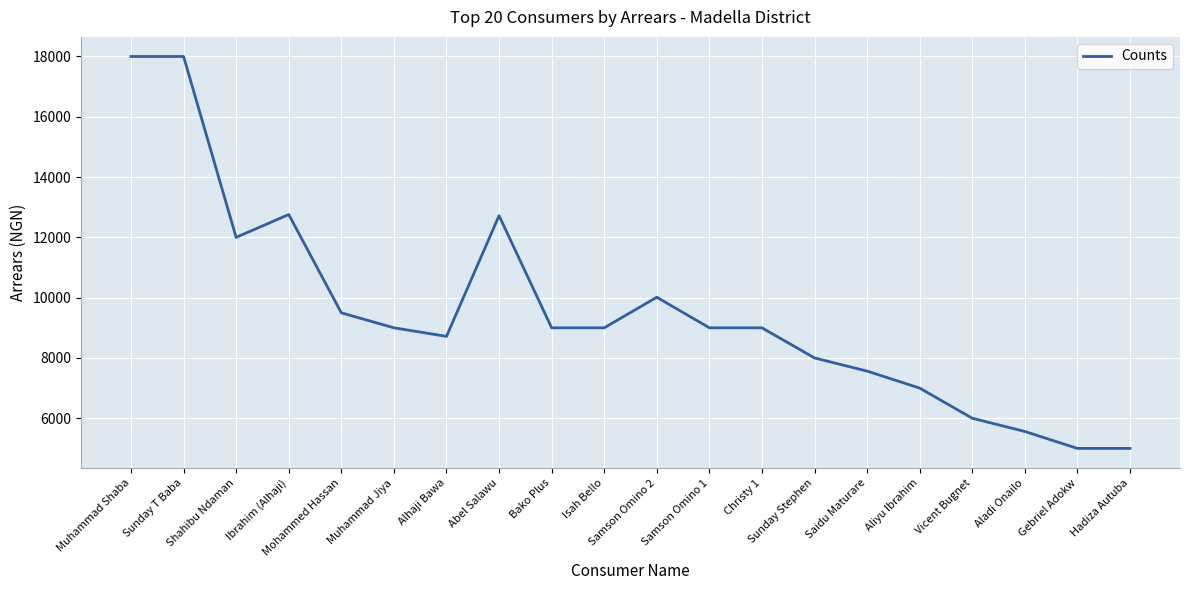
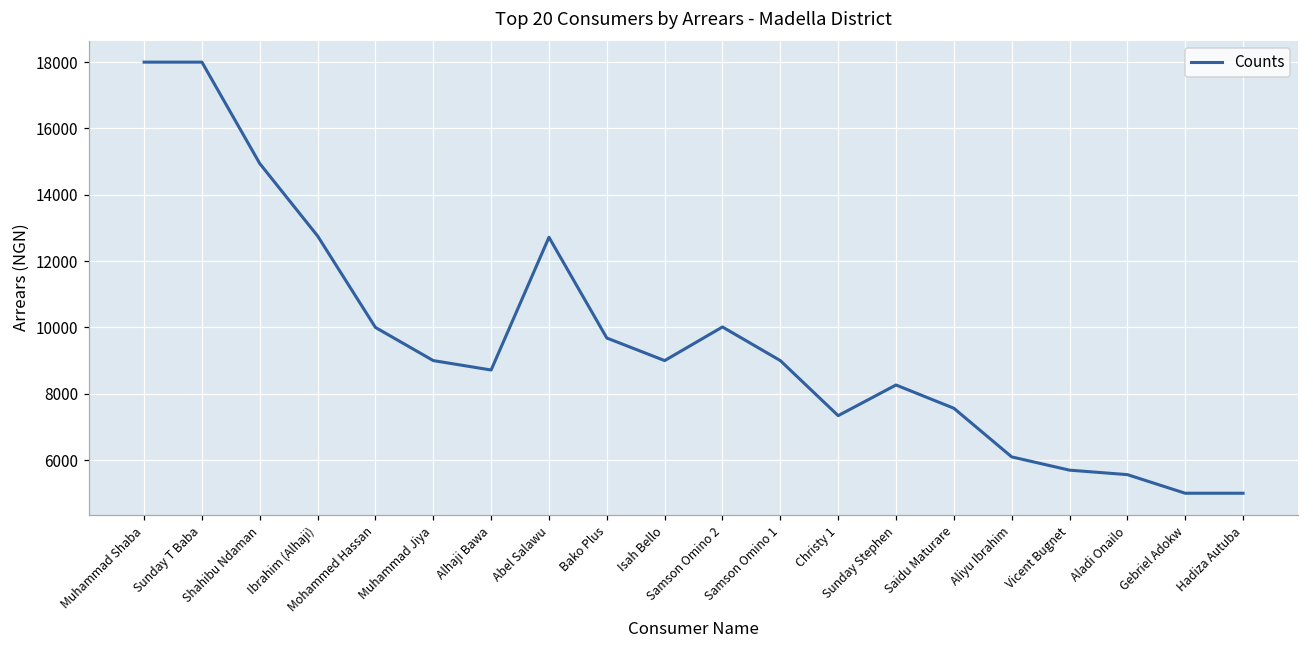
Shahibu Ndaman: 12000 -> 14900
Mohammed Hassan: 9500 -> 10000
Bako Plus: 9000 -> 9700
Christy 1: 9000 -> 7300
Sunday Stephen: 8000 -> 8300
Aliyu Ibrahim: 7000 -> 6100
Vicent Bugnet: 6000 -> 5700
